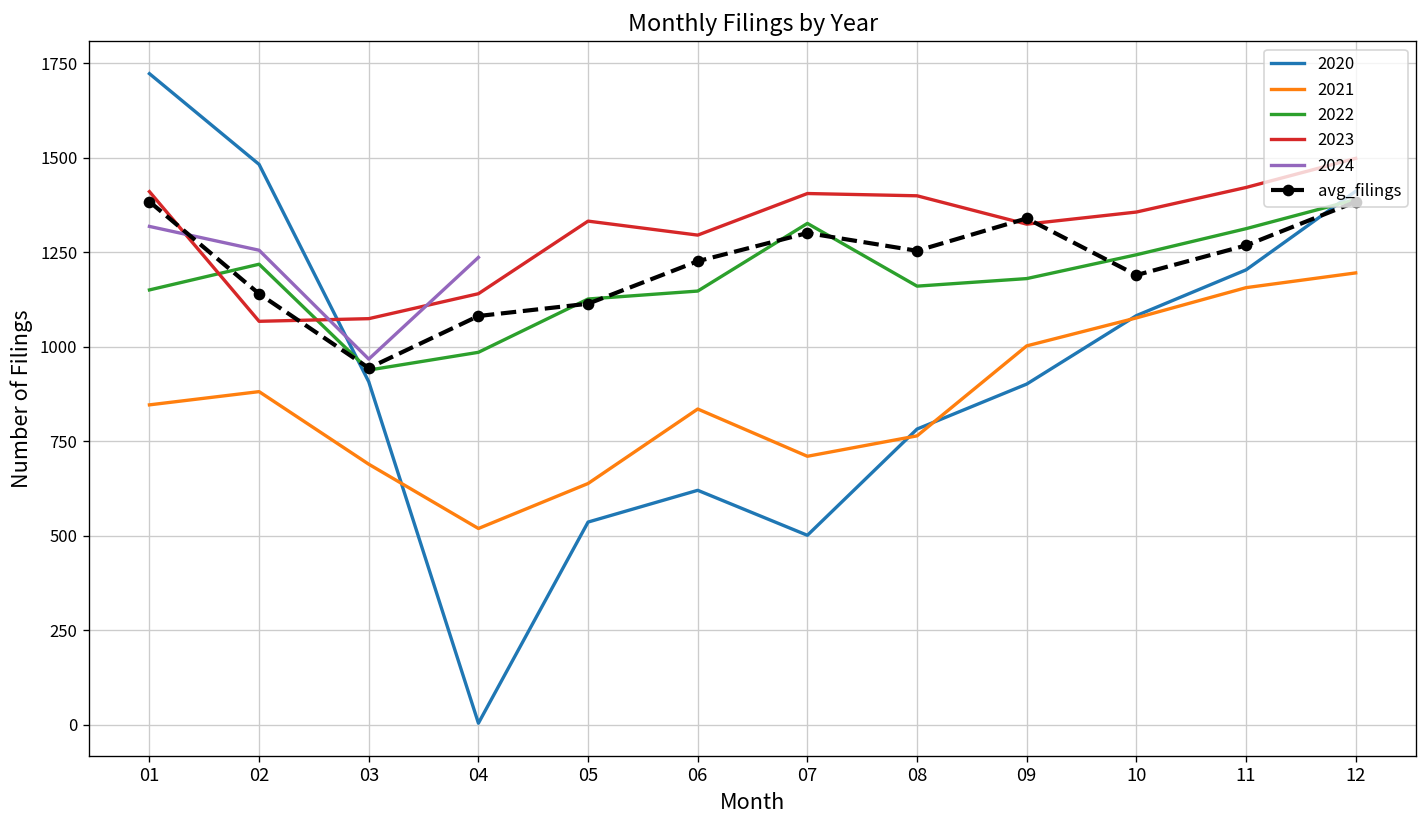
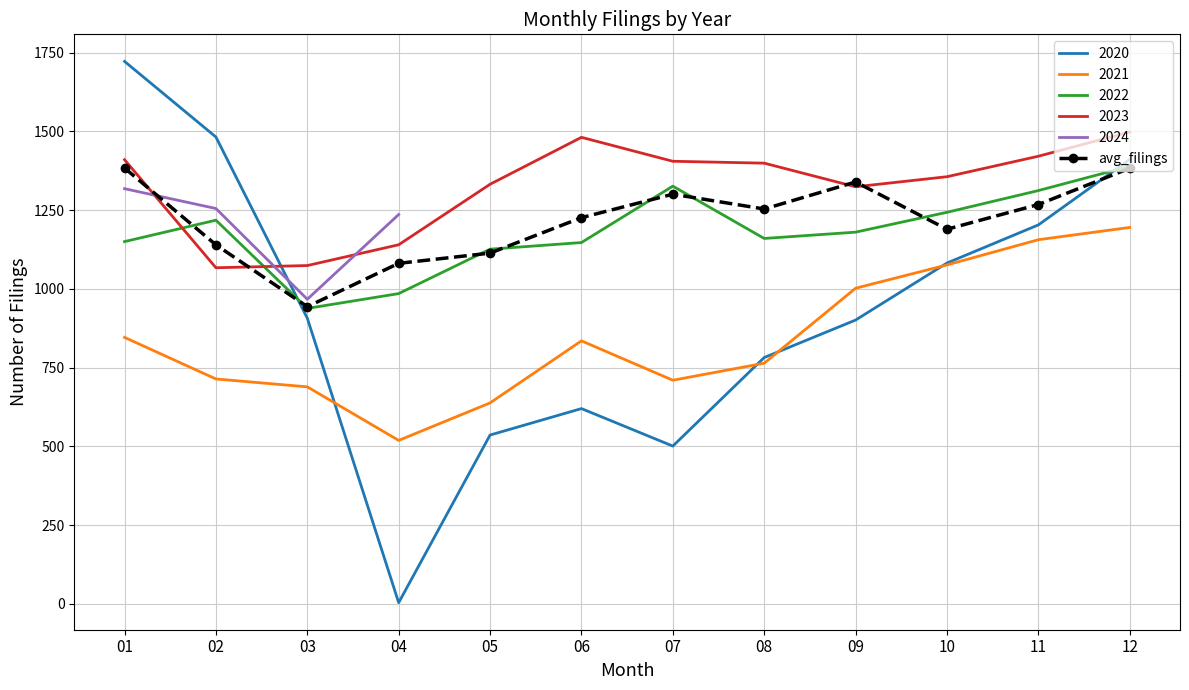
2021, 02: 880 -> 710
2023, 06: 1300 -> 1480
